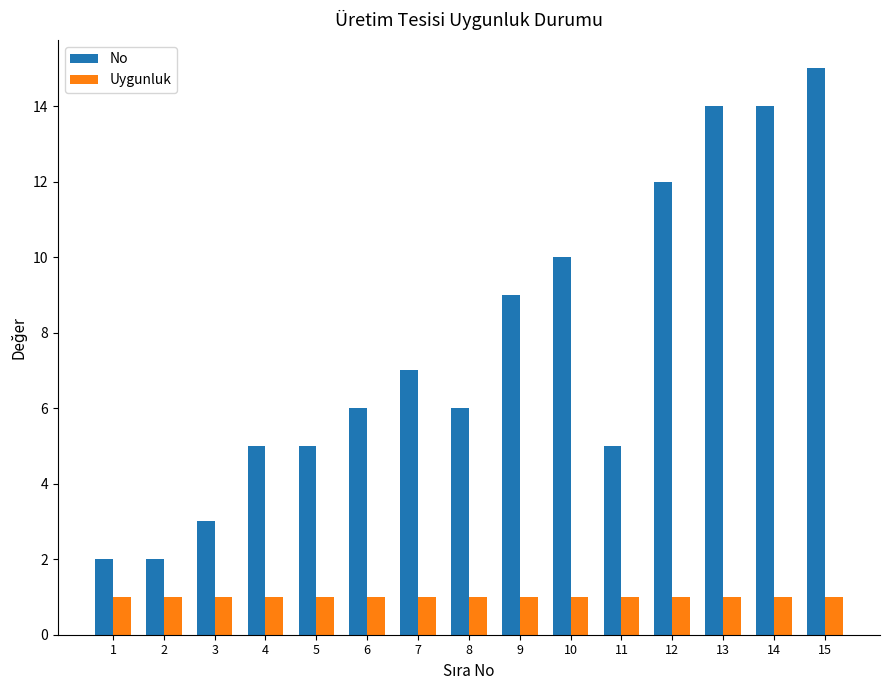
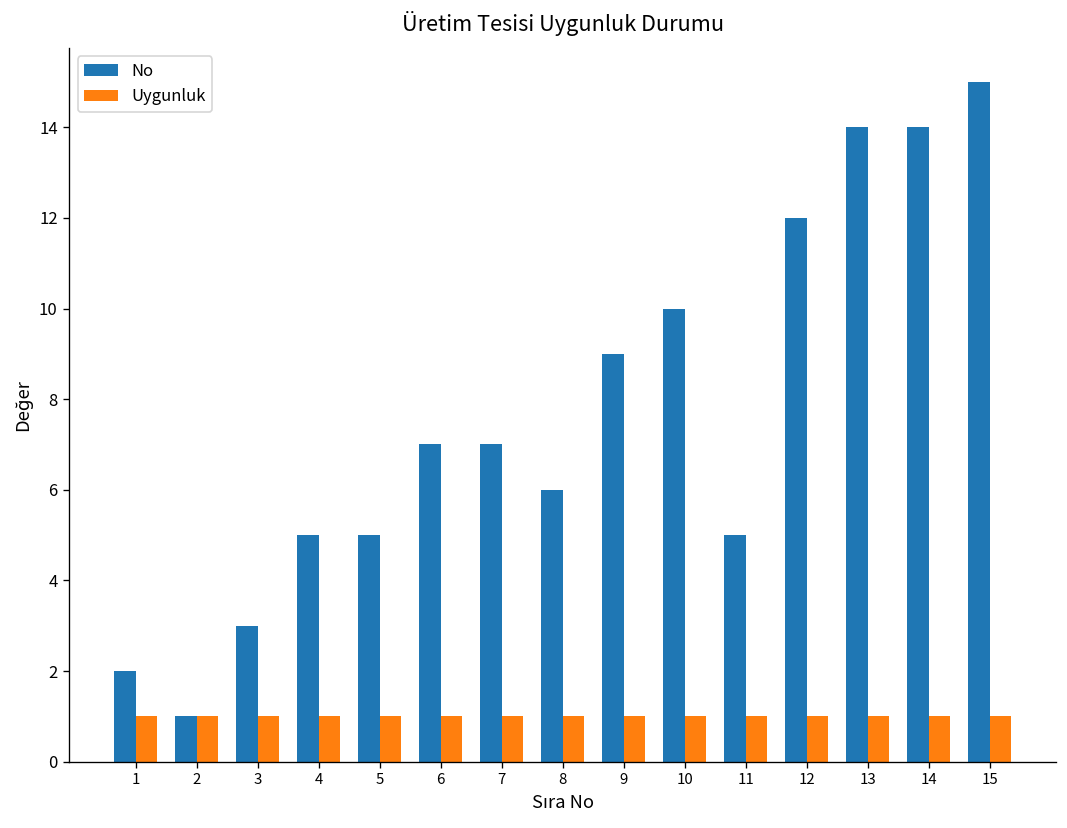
No, 2: 2 -> 1
No, 6: 6 -> 7
